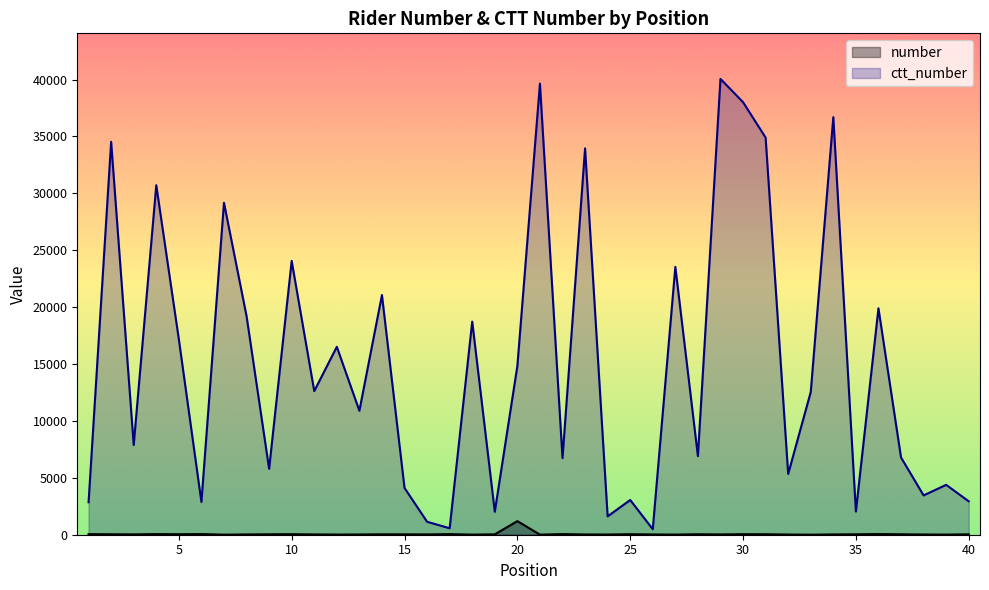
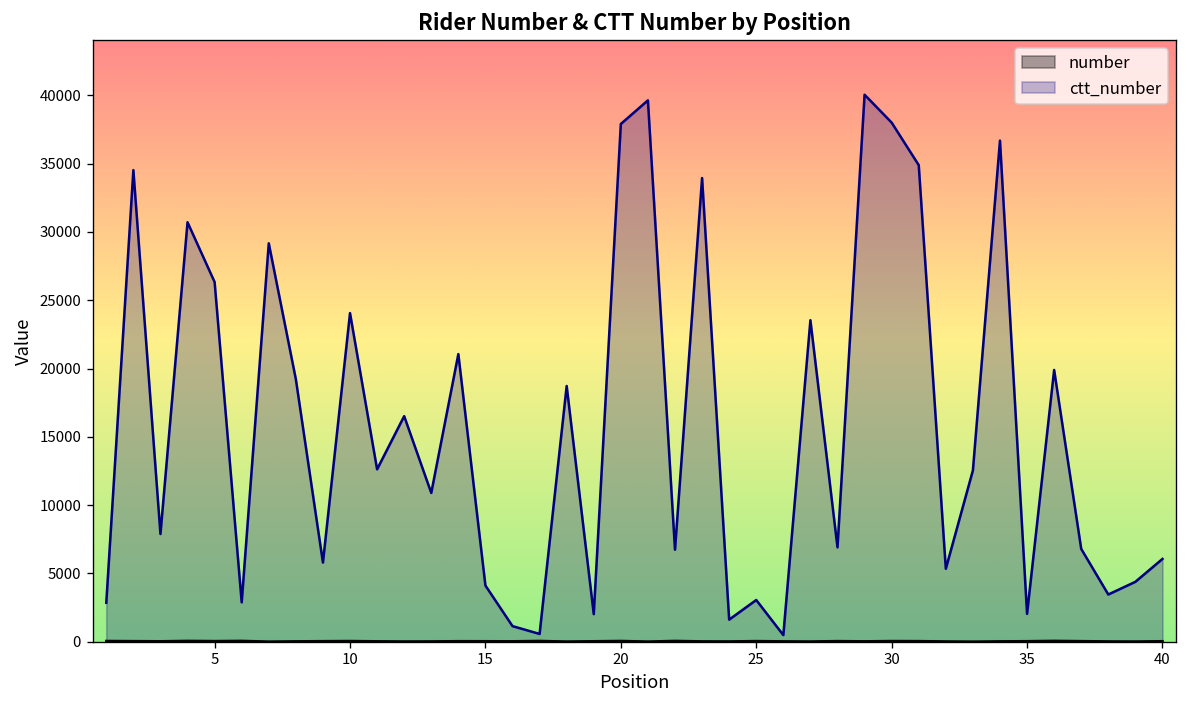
ctt_number, 5: 17200 -> 26300
number, 20: 1200 -> 100
ctt_number, 20: 14800 -> 37900
ctt_number, 40: 2900 -> 6100
